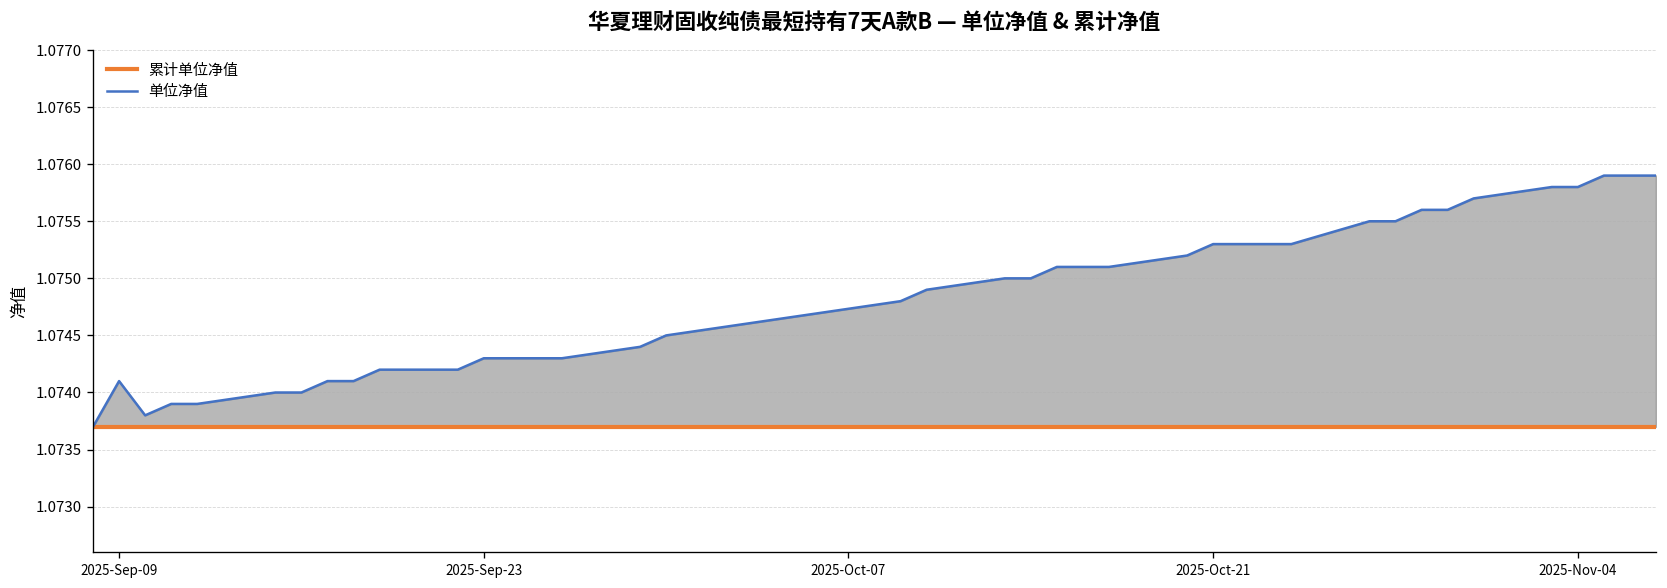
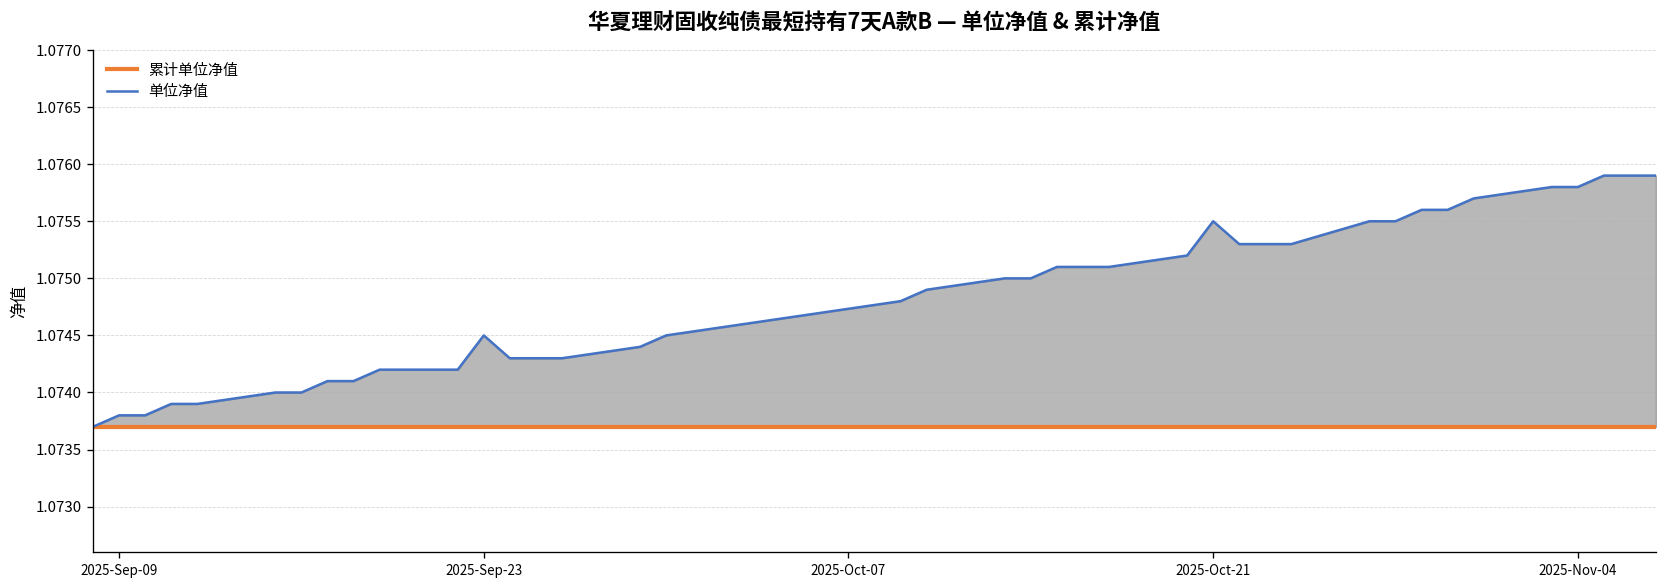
单位净值, 2025-Sep-09: 1.0741 -> 1.0738
单位净值, 2025-Sep-23: 1.0743 -> 1.0745
单位净值, 2025-Oct-21: 1.0753 -> 1.0755
